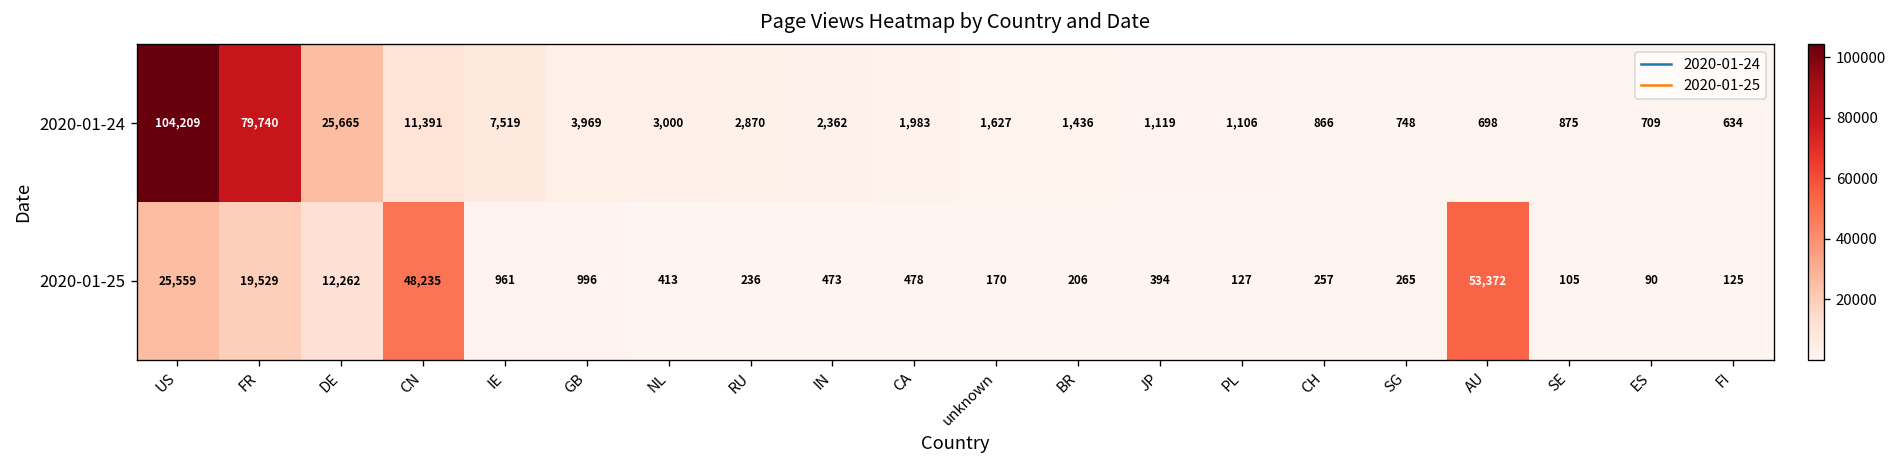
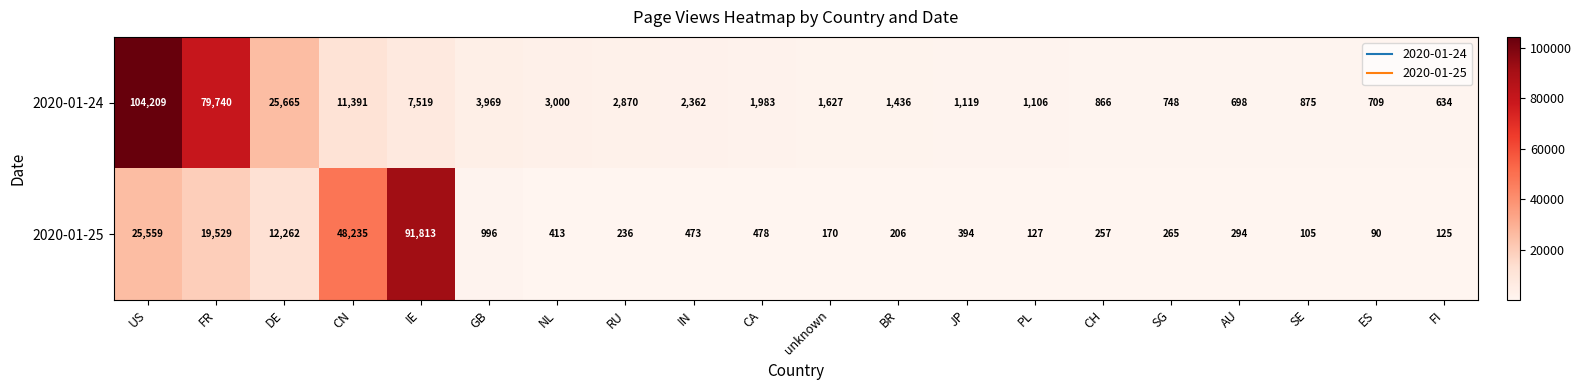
2020-01-25, IE: 961 -> 91,813
2020-01-25, AU: 53,372 -> 294
